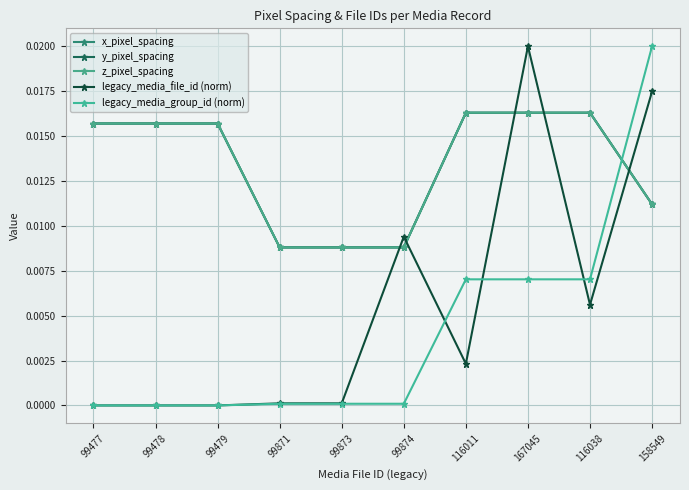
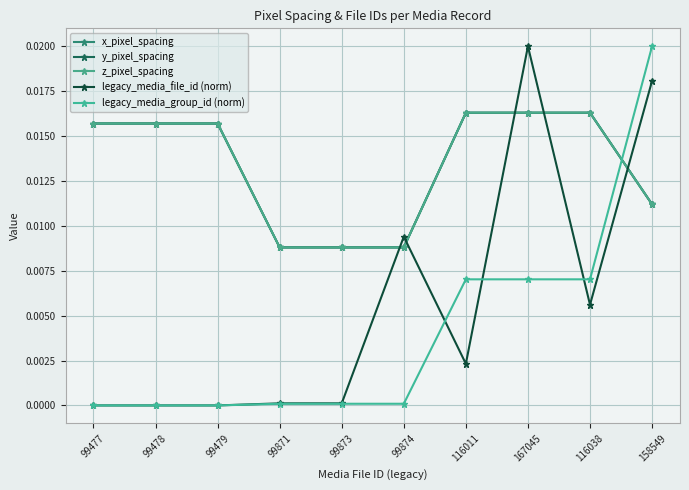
legacy_media_file_id (norm), 158549: 0.0175 -> 0.0181
